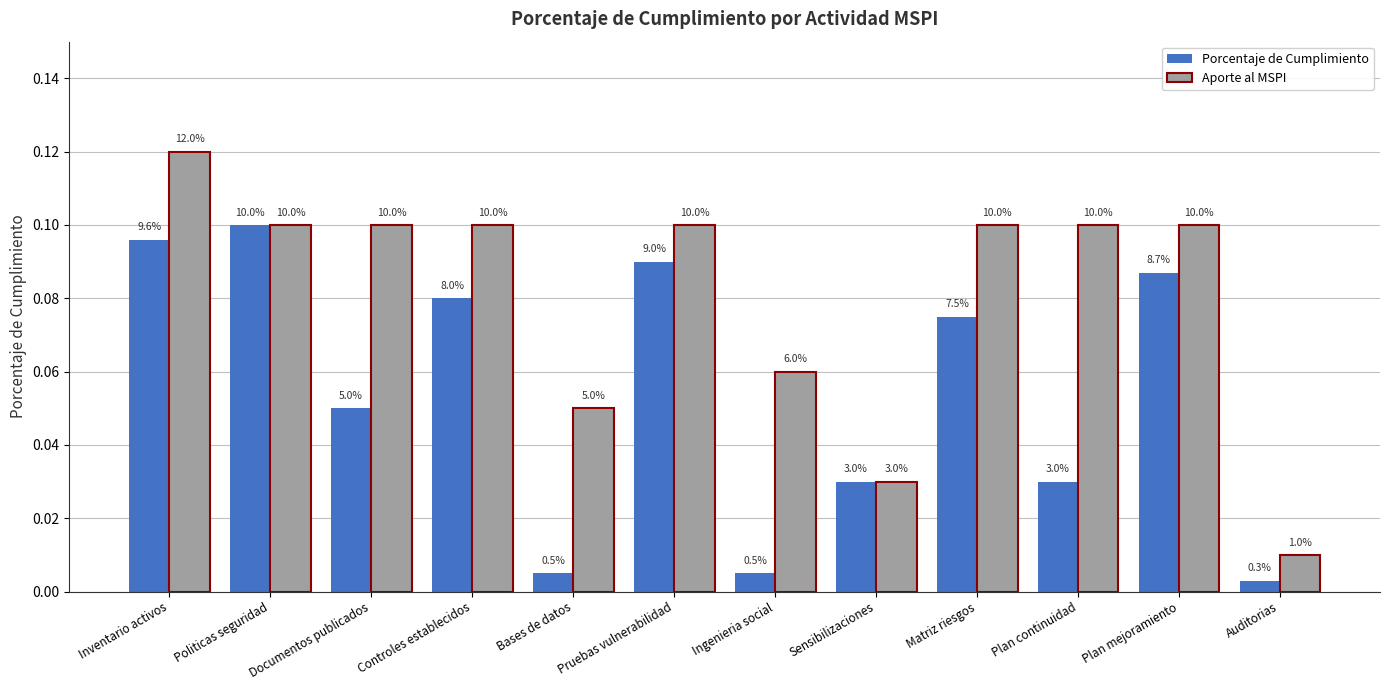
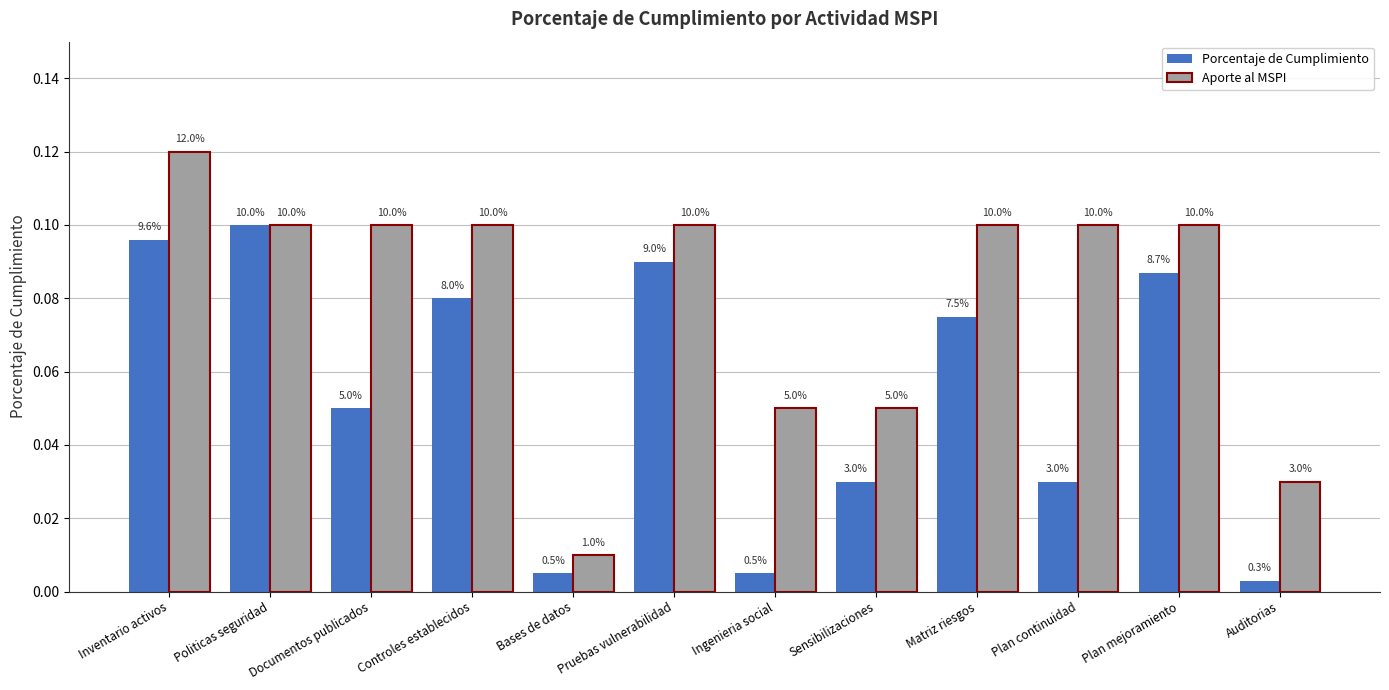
Aporte al MSPI, Bases de datos: 5.0% -> 1.0%
Aporte al MSPI, Ingenieria social: 6.0% -> 5.0%
Aporte al MSPI, Sensibilizaciones: 3.0% -> 5.0%
Aporte al MSPI, Auditorias: 1.0% -> 3.0%
